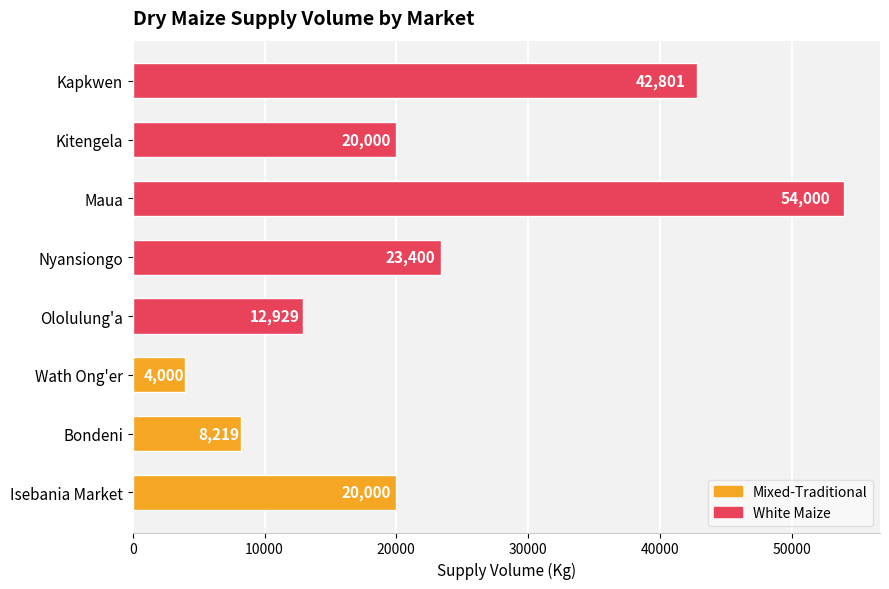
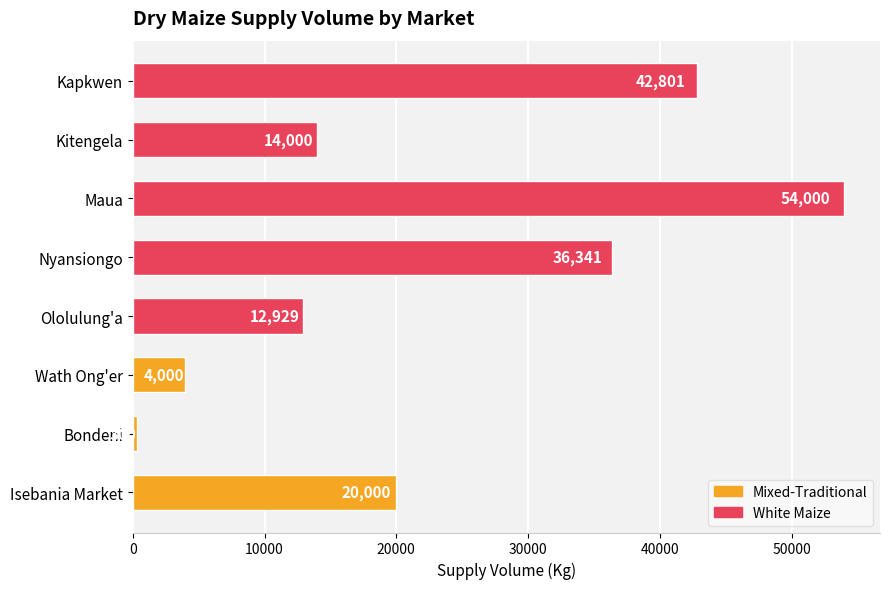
Kitengela: 20,000 -> 14,000
Nyansiongo: 23,400 -> 36,341
Bondeni: 8200 -> 300
